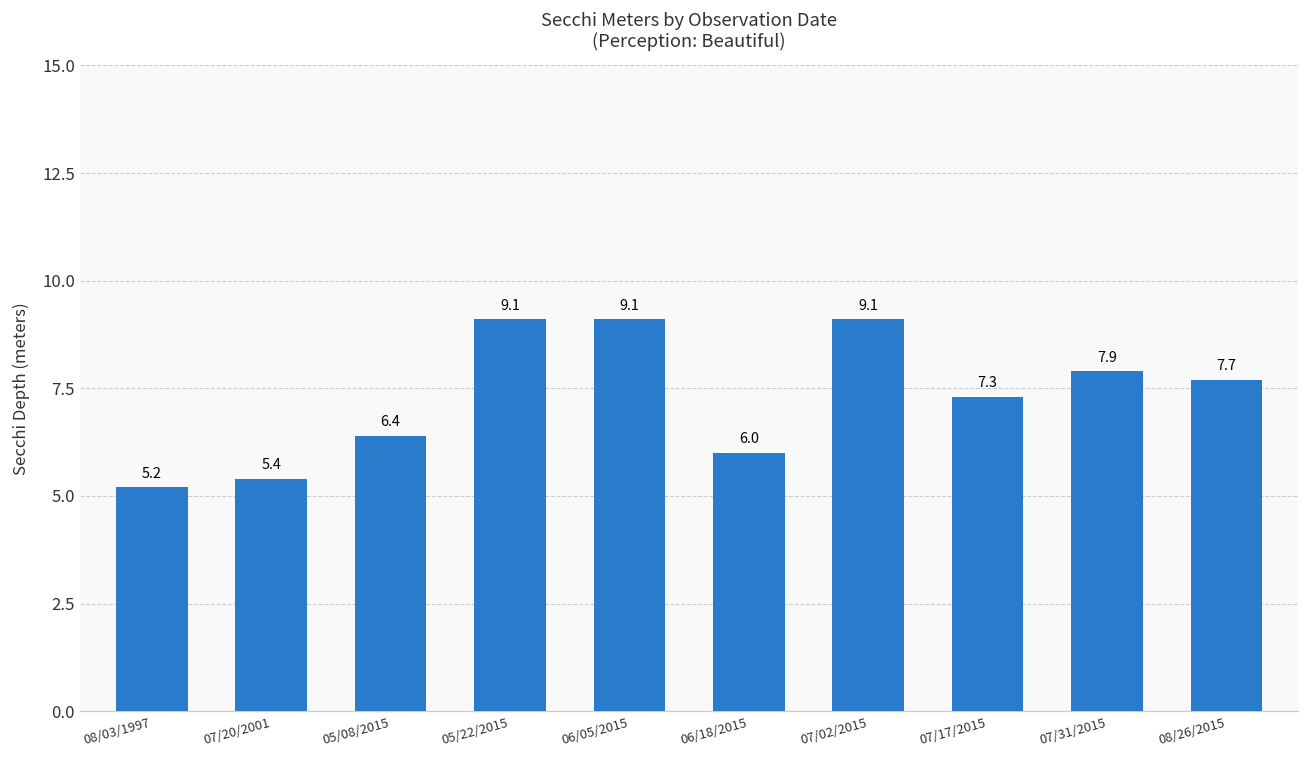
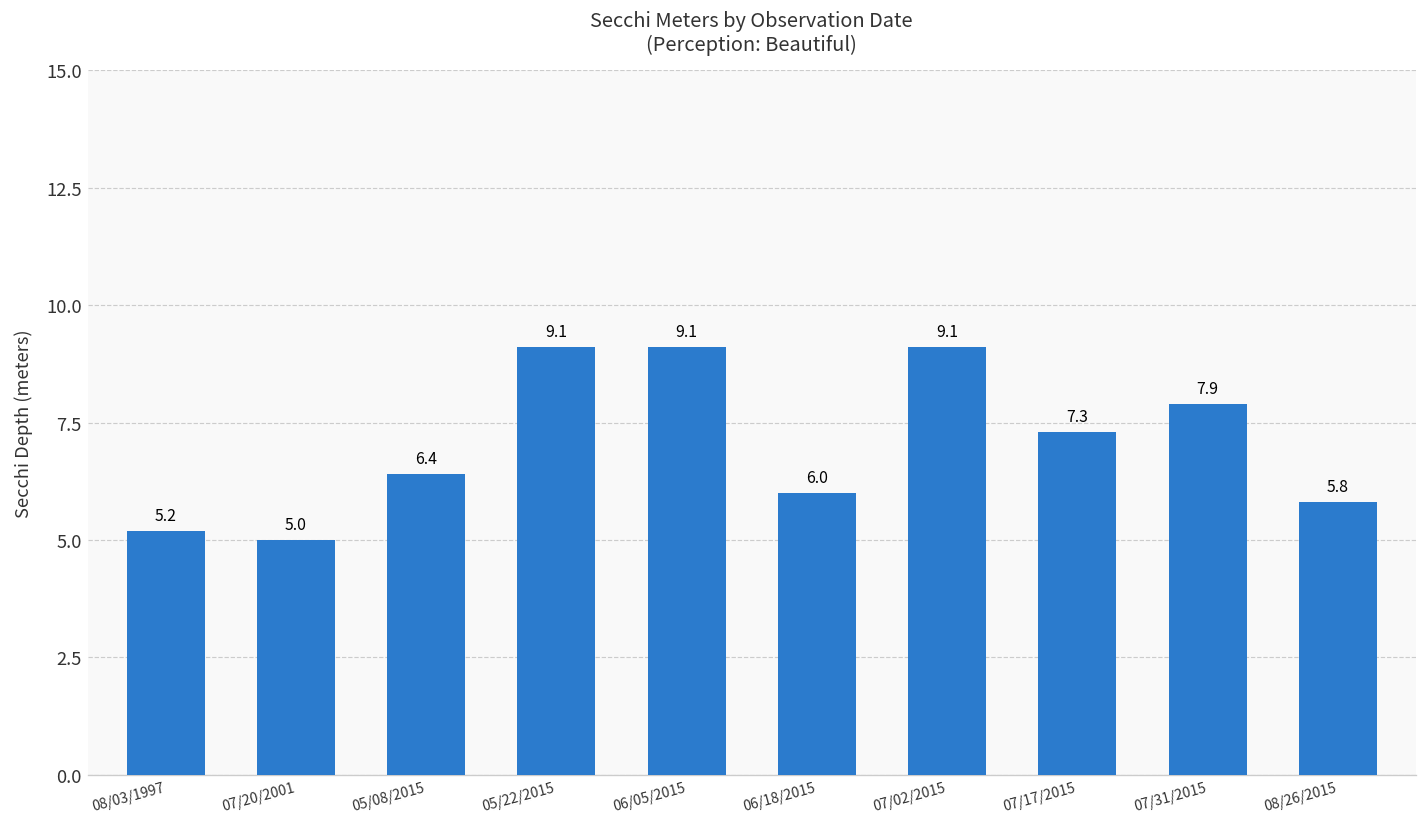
07/20/2001: 5.4 -> 5.0
08/26/2015: 7.7 -> 5.8
